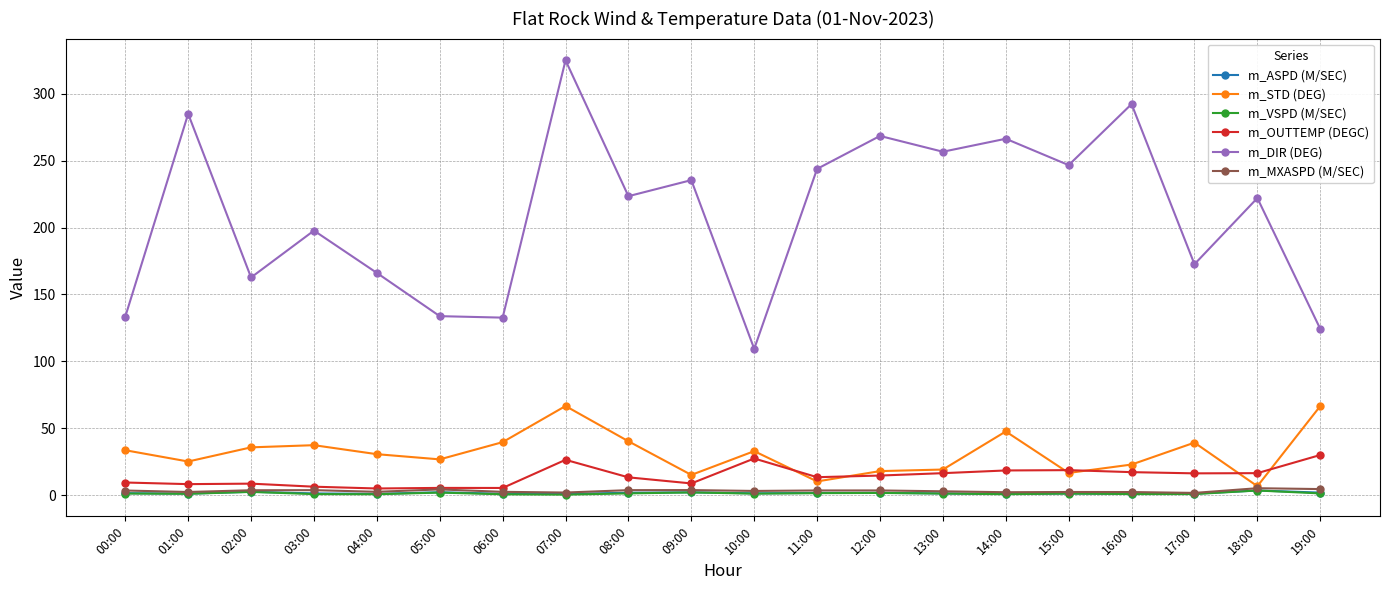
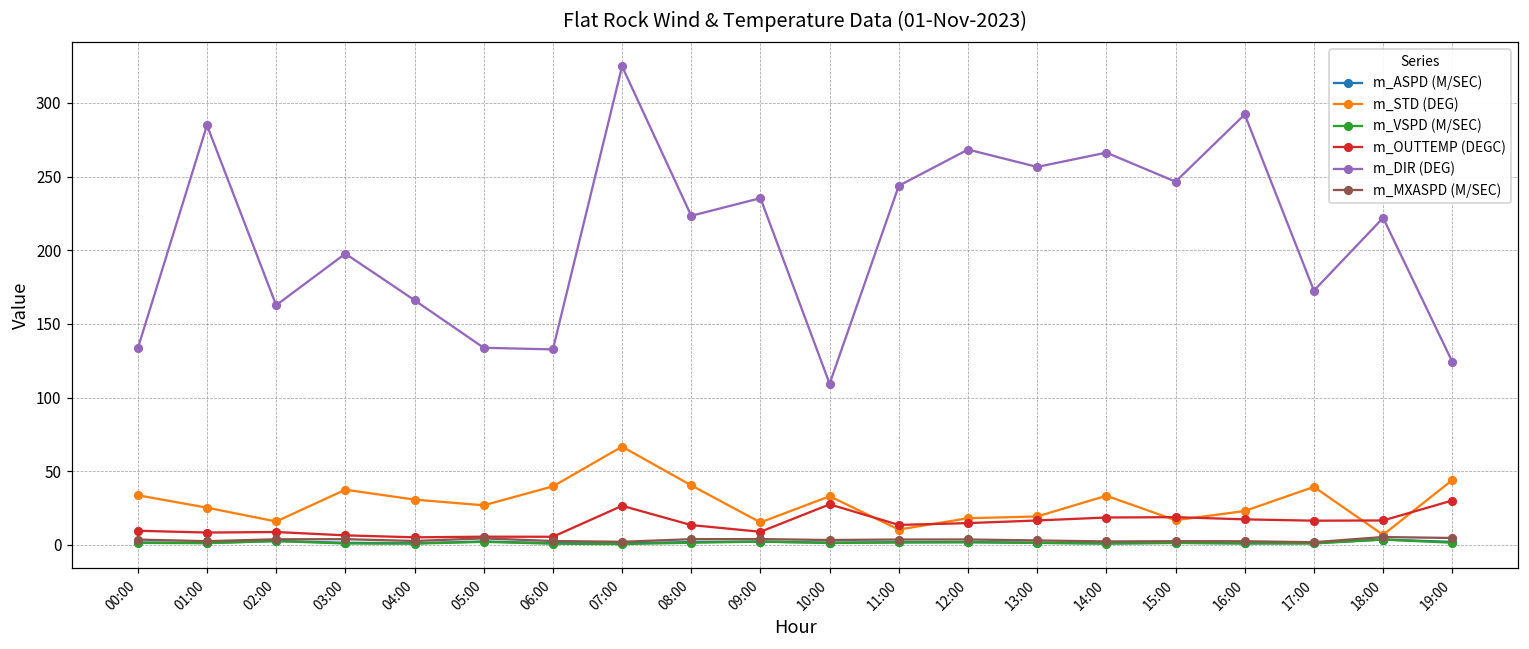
m_STD (DEG), 02:00: 36 -> 16
m_STD (DEG), 14:00: 48 -> 33
m_STD (DEG), 19:00: 67 -> 44
